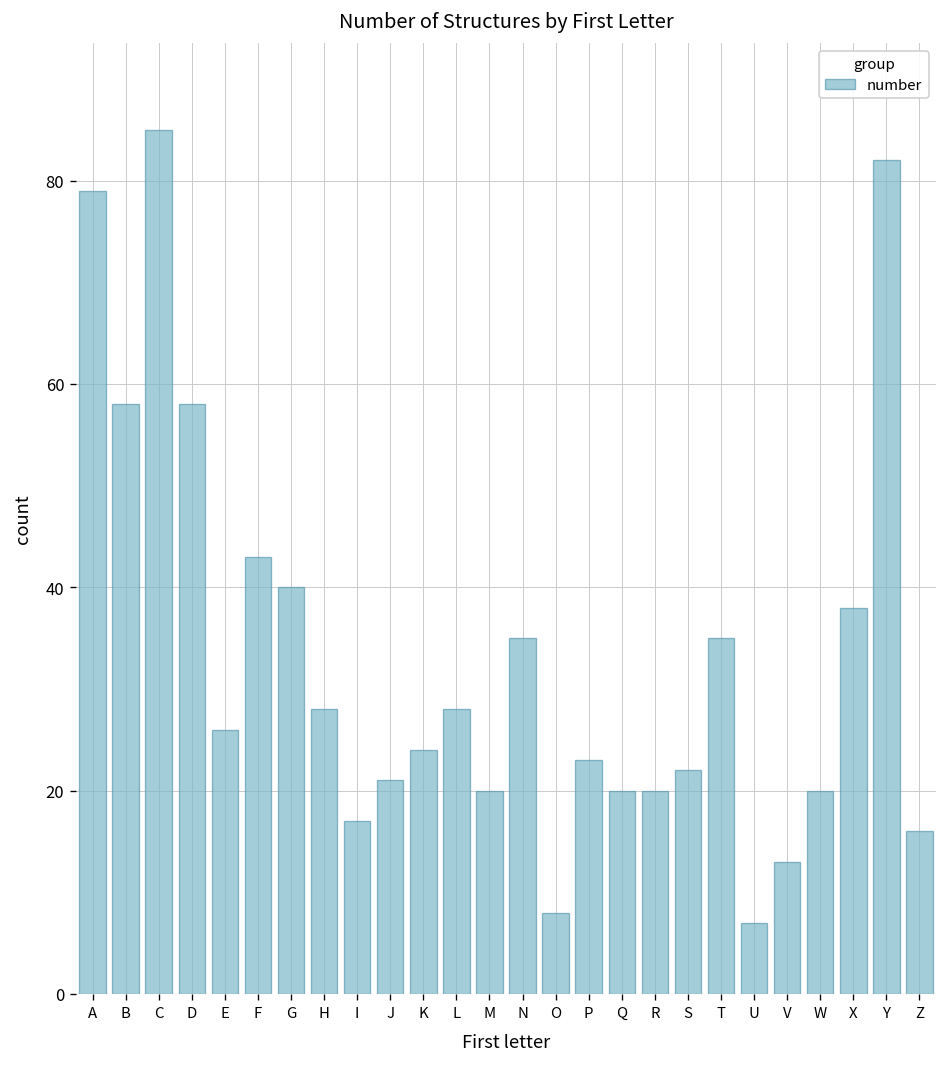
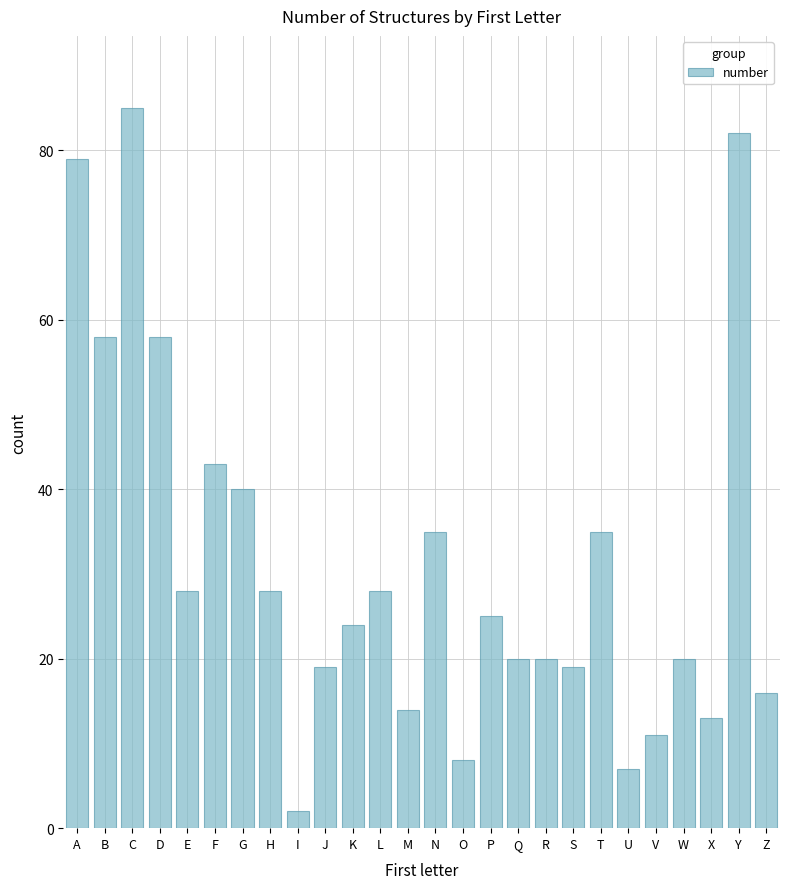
E: 26 -> 28
I: 17 -> 2
J: 21 -> 19
M: 20 -> 14
P: 23 -> 25
S: 22 -> 19
V: 13 -> 11
X: 38 -> 13
